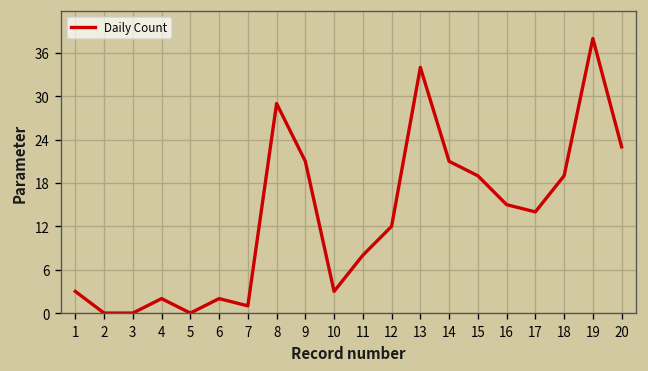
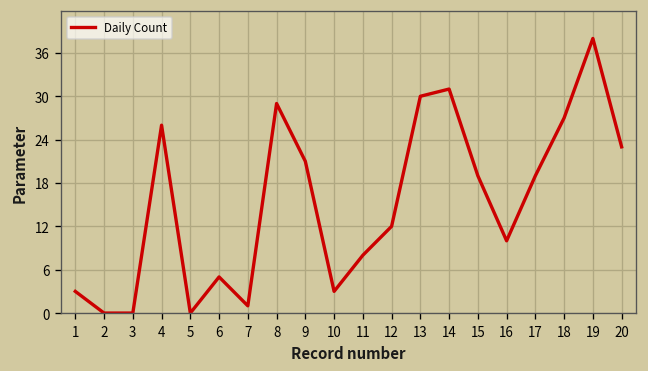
4: 2 -> 26
6: 2 -> 5
13: 34 -> 30
14: 21 -> 31
16: 15 -> 10
17: 14 -> 19
18: 19 -> 27
